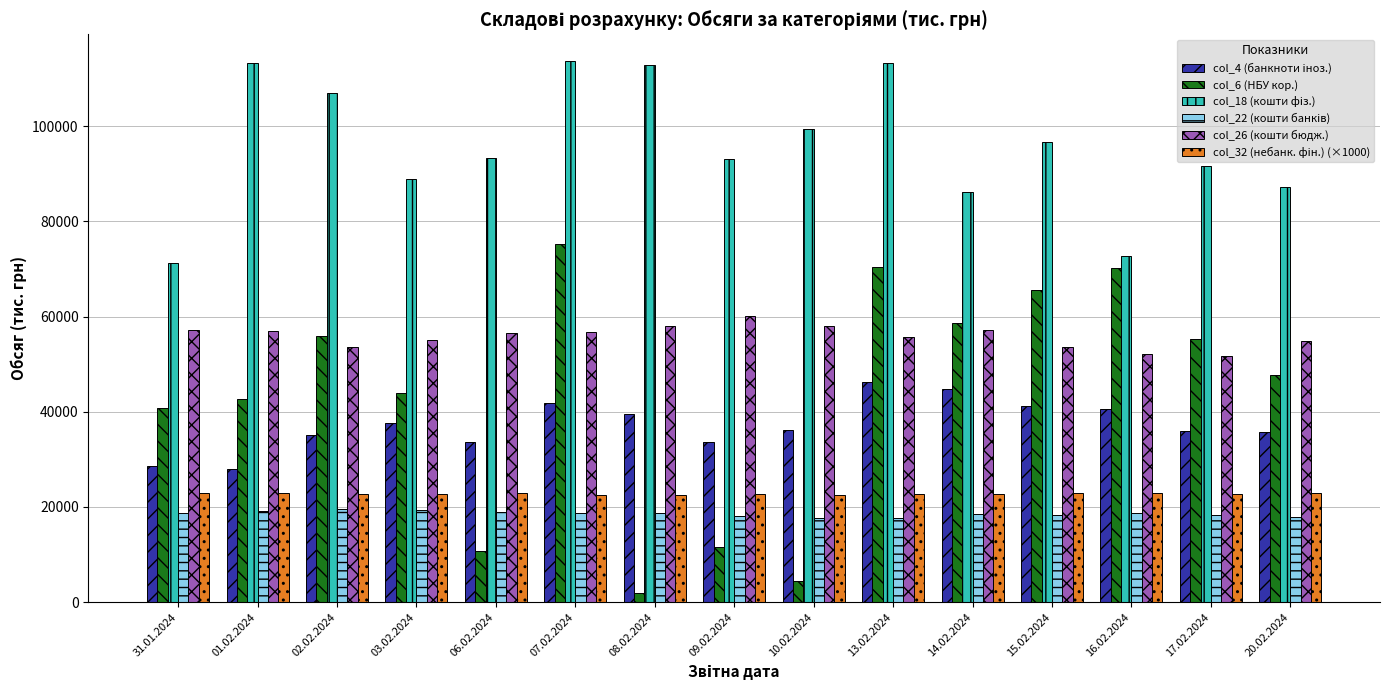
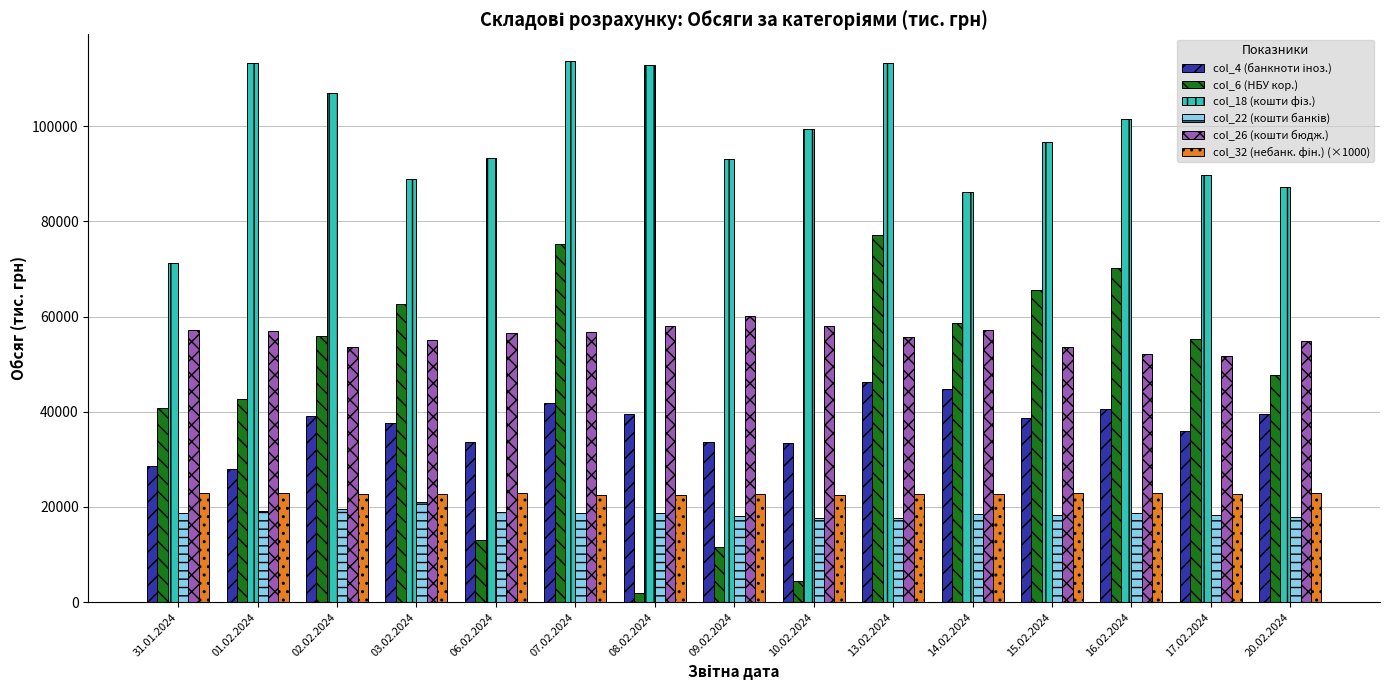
col_4 (банкноти іноз.), 02.02.2024: 35000 -> 39000
col_6 (НБУ кор.), 03.02.2024: 44000 -> 63000
col_22 (кошти банків), 03.02.2024: 19000 -> 21000
col_6 (НБУ кор.), 06.02.2024: 11000 -> 13000
col_4 (банкноти іноз.), 10.02.2024: 36000 -> 33000
col_6 (НБУ кор.), 13.02.2024: 70000 -> 77000
col_4 (банкноти іноз.), 15.02.2024: 41000 -> 39000
col_18 (кошти фіз.), 16.02.2024: 73000 -> 101000
col_18 (кошти фіз.), 17.02.2024: 92000 -> 90000
col_4 (банкноти іноз.), 20.02.2024: 36000 -> 40000
